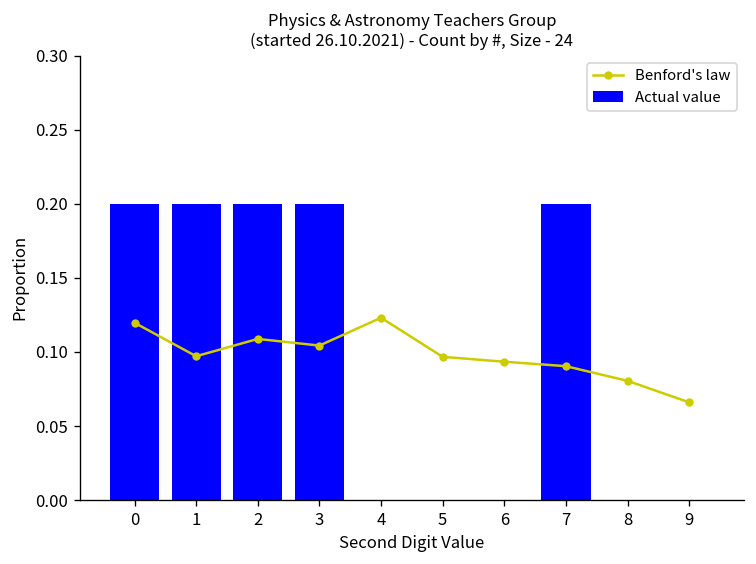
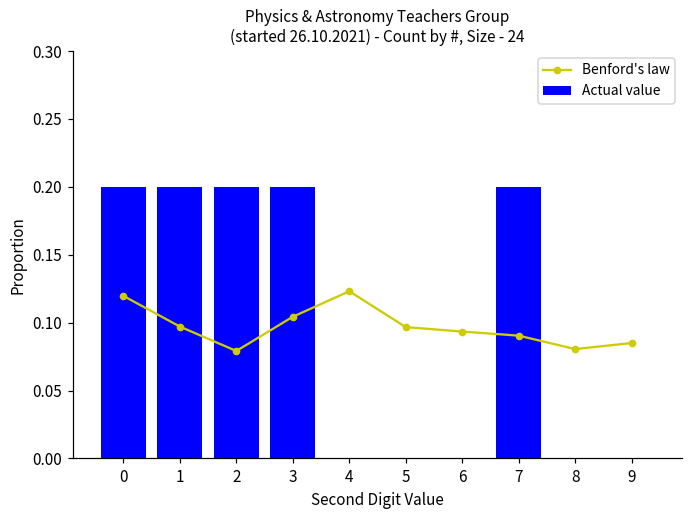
Benford's law, 2: 0.109 -> 0.079
Benford's law, 9: 0.066 -> 0.085
